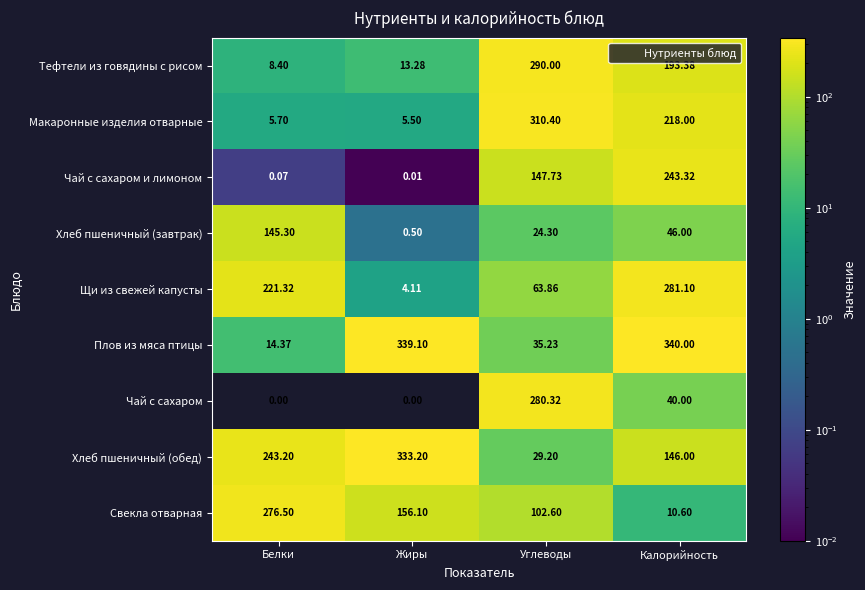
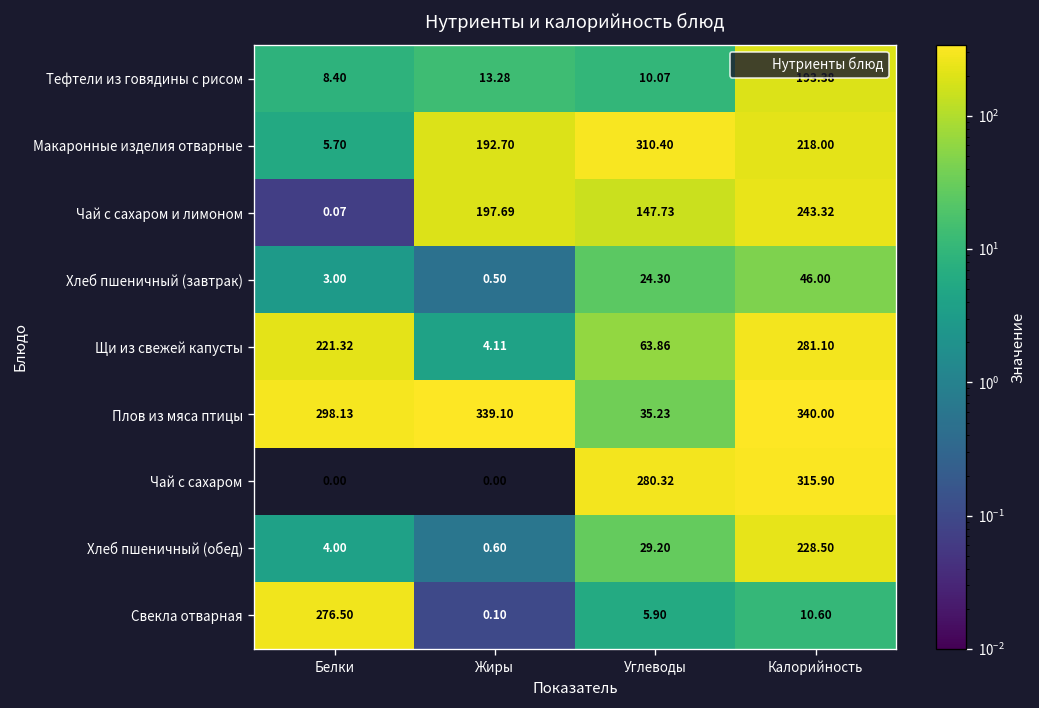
Тефтели из говядины с рисом, Углеводы: 290.00 -> 10.07
Макаронные изделия отварные, Жиры: 5.50 -> 192.70
Чай с сахаром и лимоном, Жиры: 0.01 -> 197.69
Хлеб пшеничный (завтрак), Белки: 145.30 -> 3.00
Плов из мяса птицы, Белки: 14.37 -> 298.13
Чай с сахаром, Калорийность: 40.00 -> 315.90
Хлеб пшеничный (обед), Белки: 243.20 -> 4.00
Хлеб пшеничный (обед), Жиры: 333.20 -> 0.60
Хлеб пшеничный (обед), Калорийность: 146.00 -> 228.50
Свекла отварная, Жиры: 156.10 -> 0.10
Свекла отварная, Углеводы: 102.60 -> 5.90
